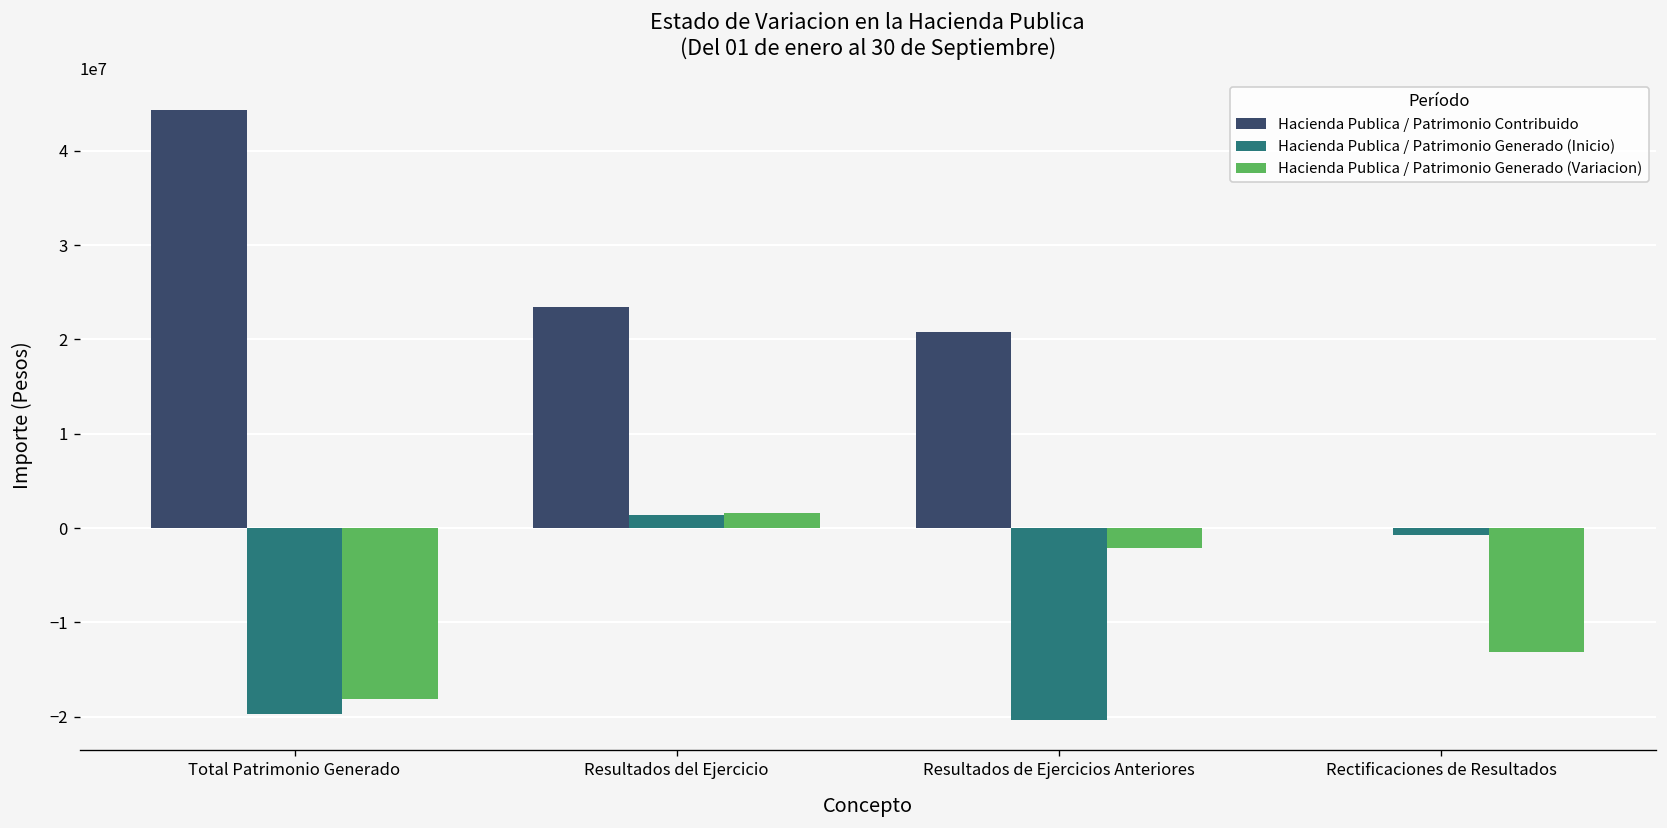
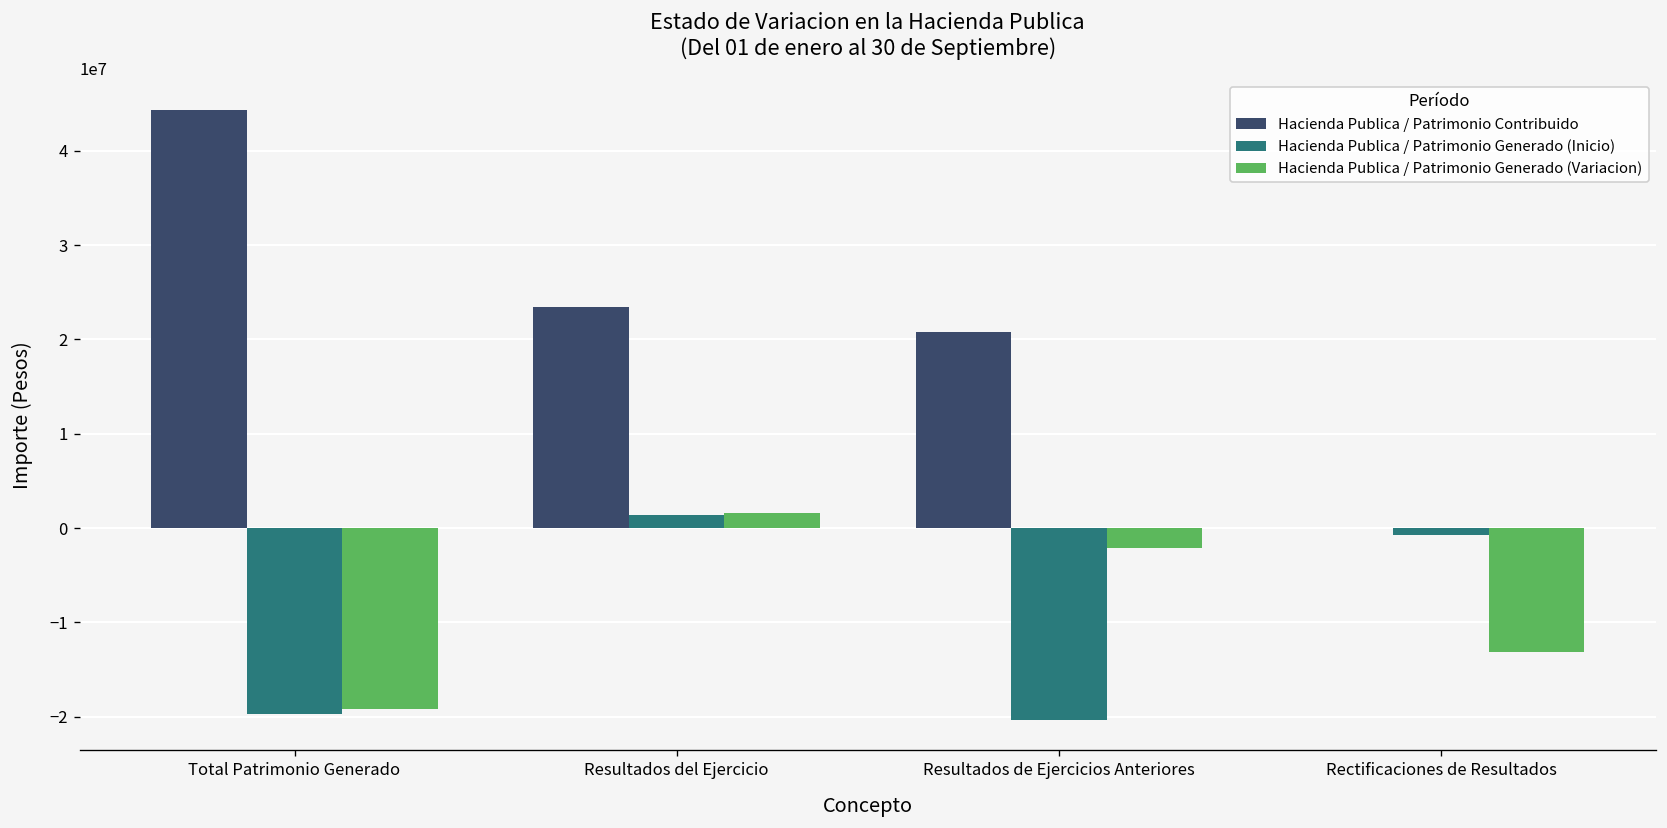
Hacienda Publica / Patrimonio Generado (Variacion), Total Patrimonio Generado: -18000000 -> -19000000
